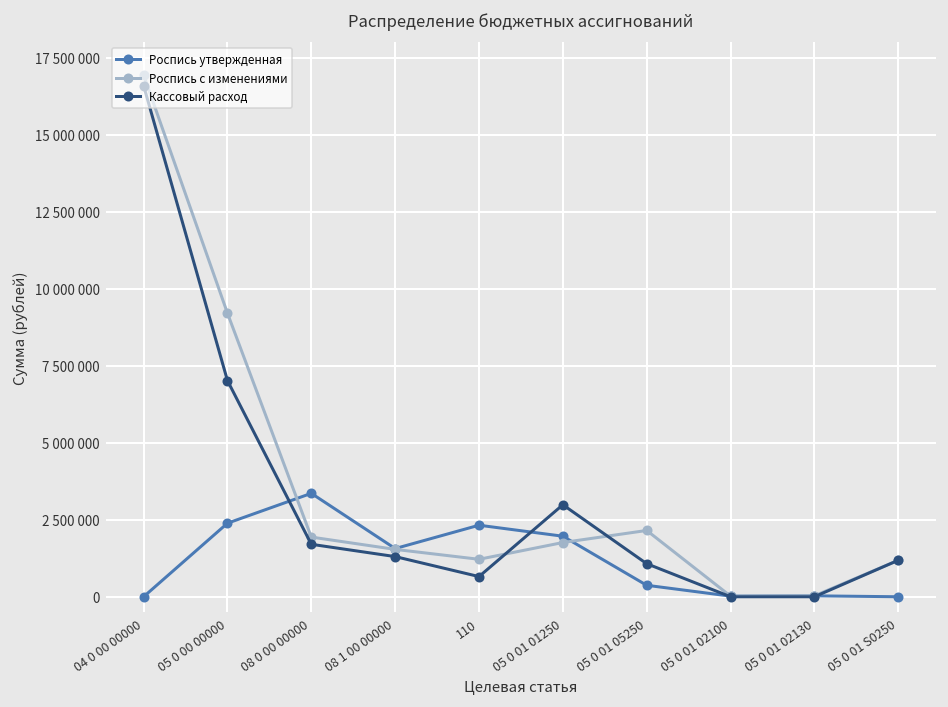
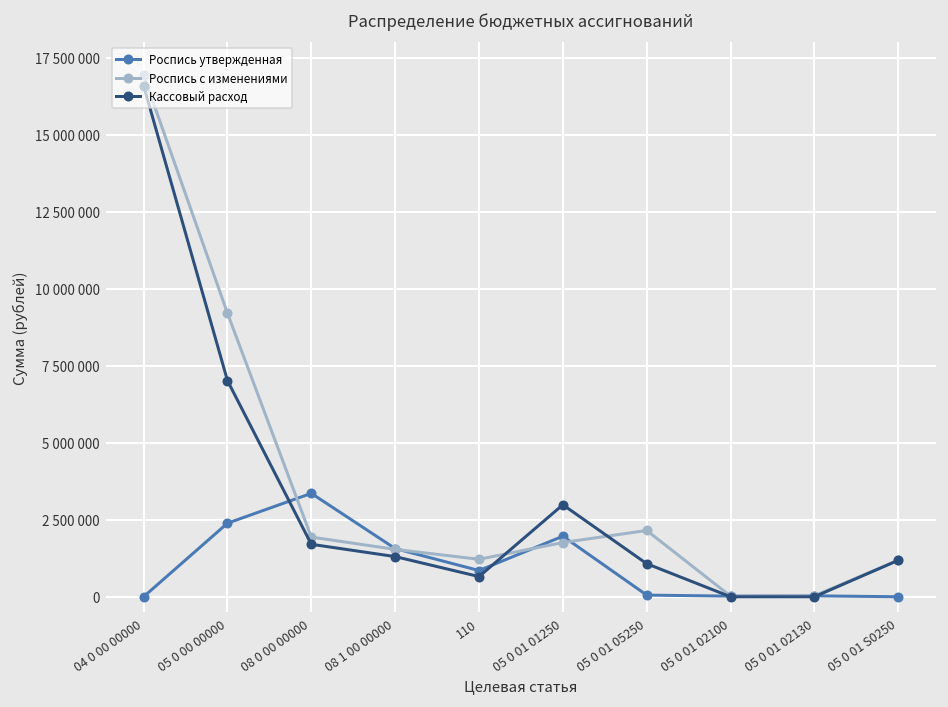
Роспись утвержденная, 110: 2300000 -> 900000
Роспись утвержденная, 05 0 01 05250: 400000 -> 100000
